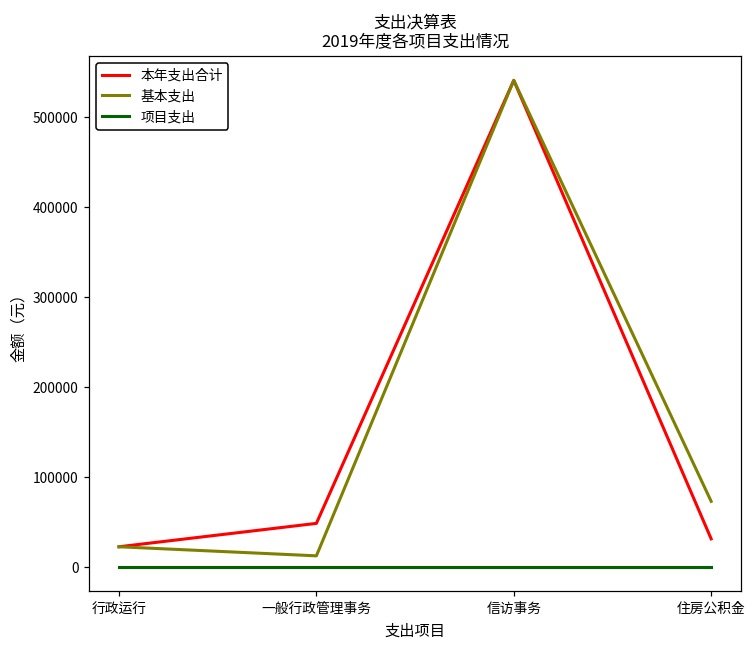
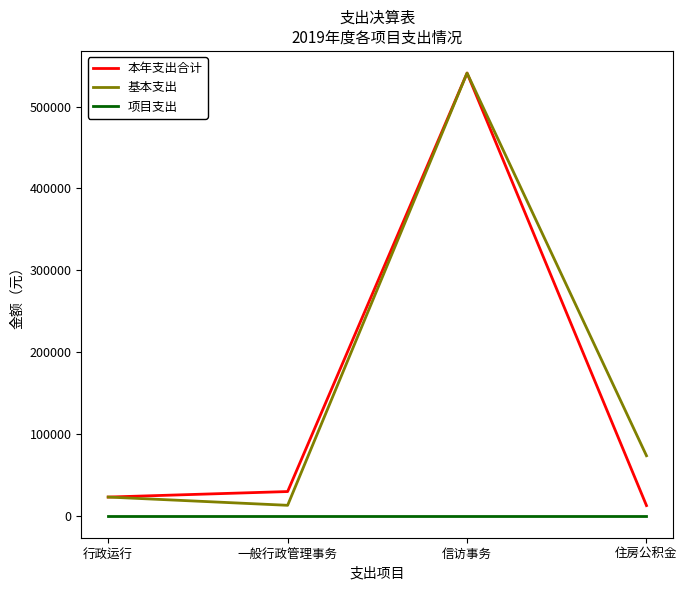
本年支出合计, 一般行政管理事务: 50000 -> 30000
本年支出合计, 住房公积金: 30000 -> 10000
